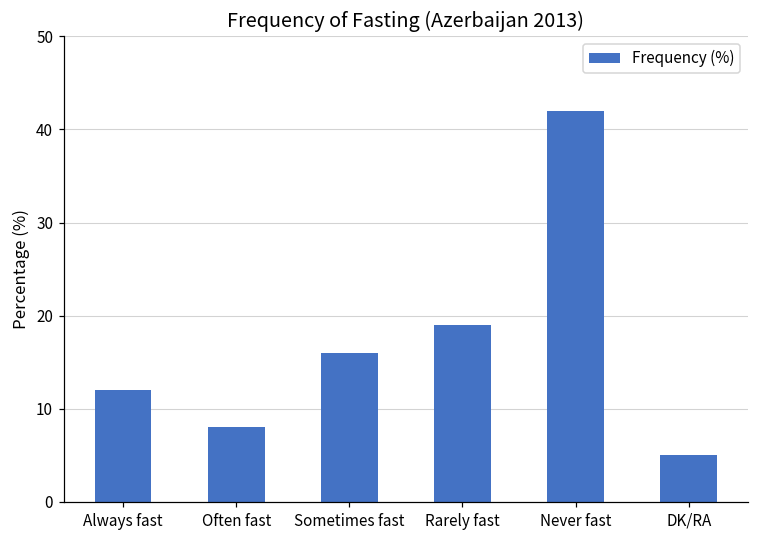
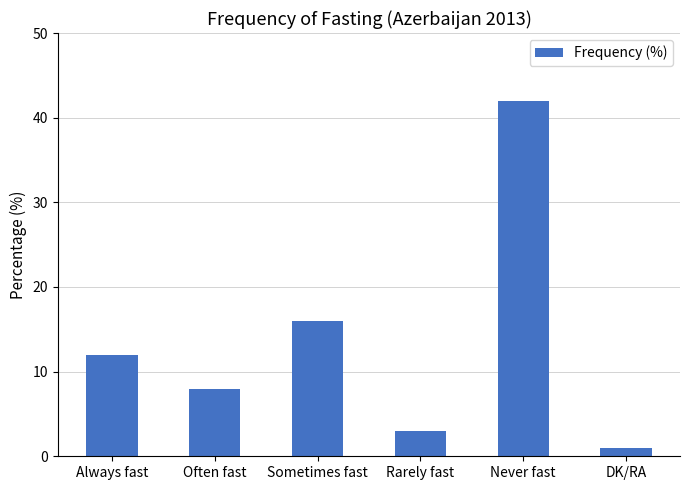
Rarely fast: 19 -> 3
DK/RA: 5 -> 1
